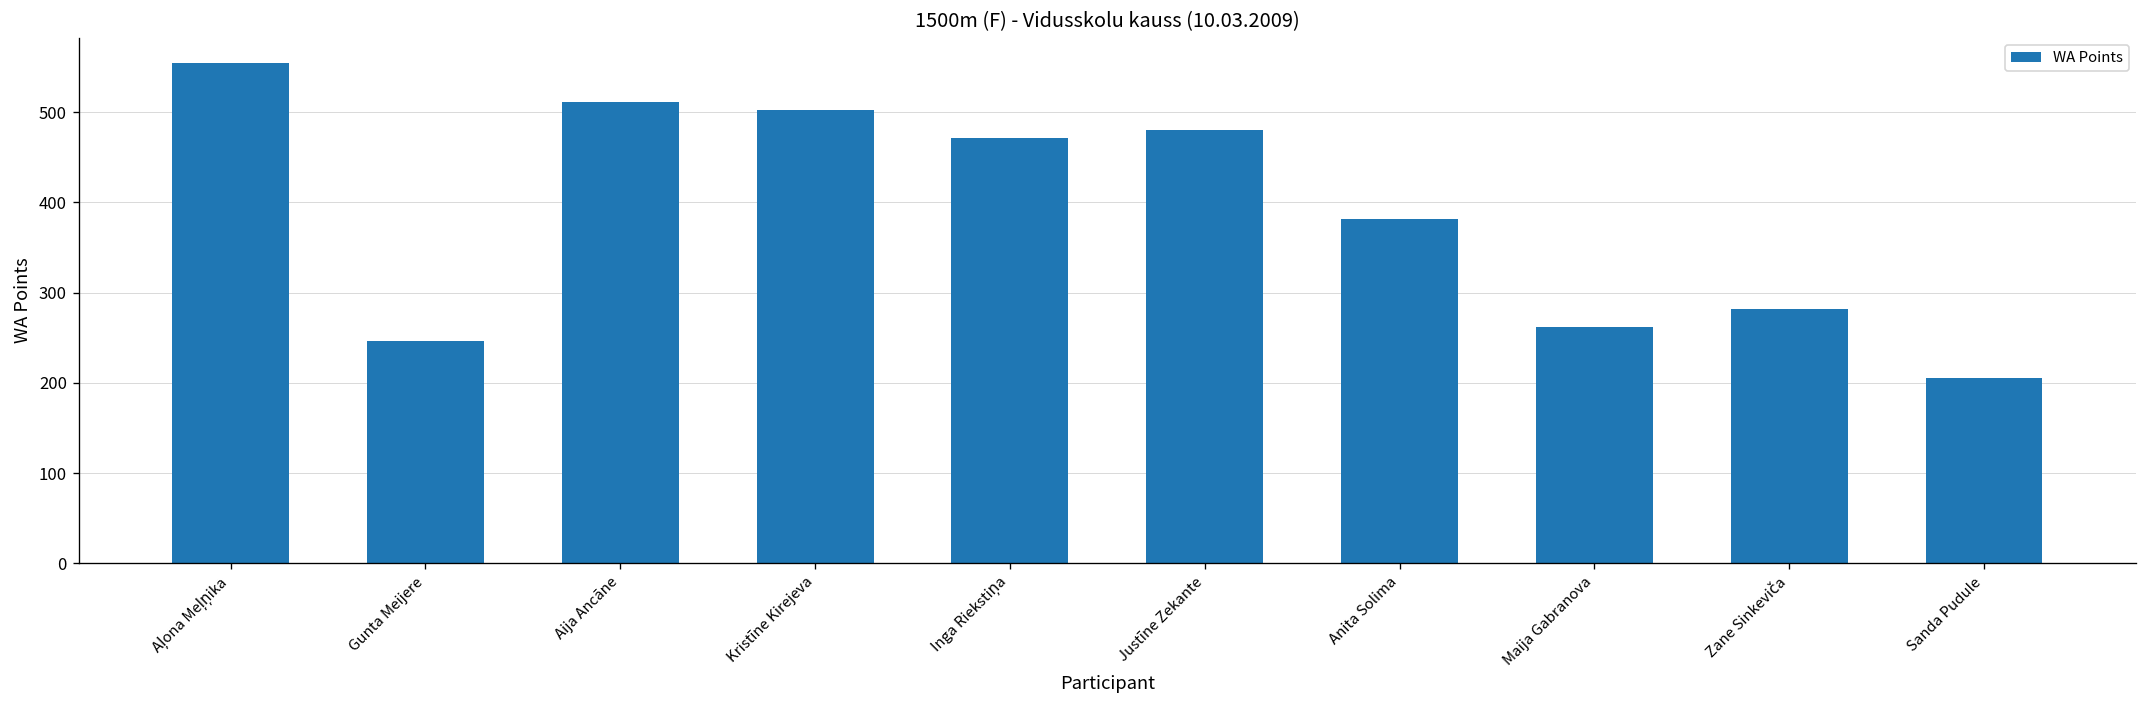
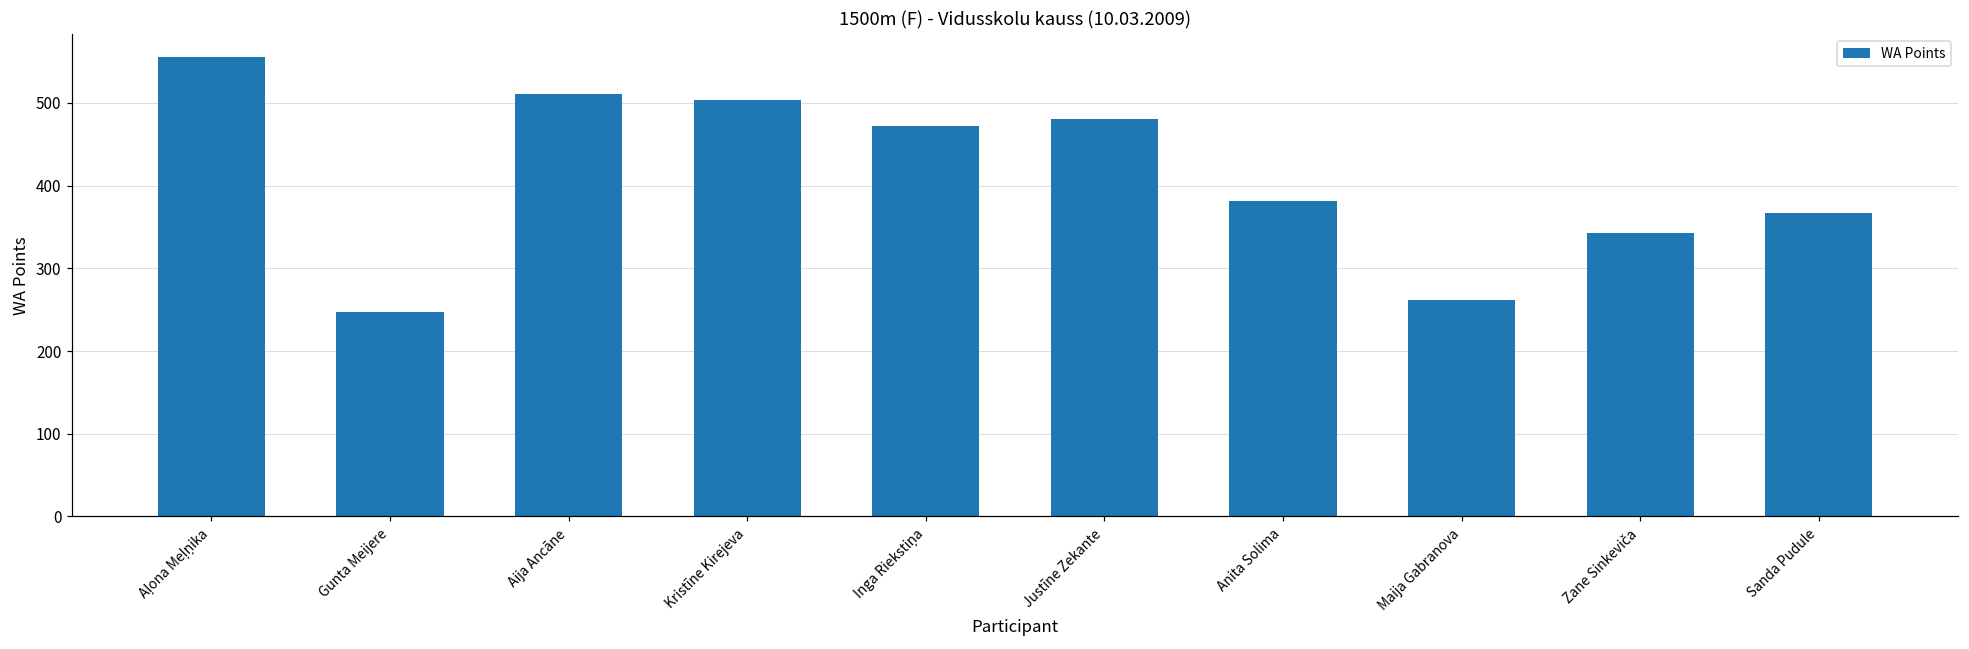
Zane Sinkeviča: 280 -> 340
Sanda Pudule: 210 -> 370
